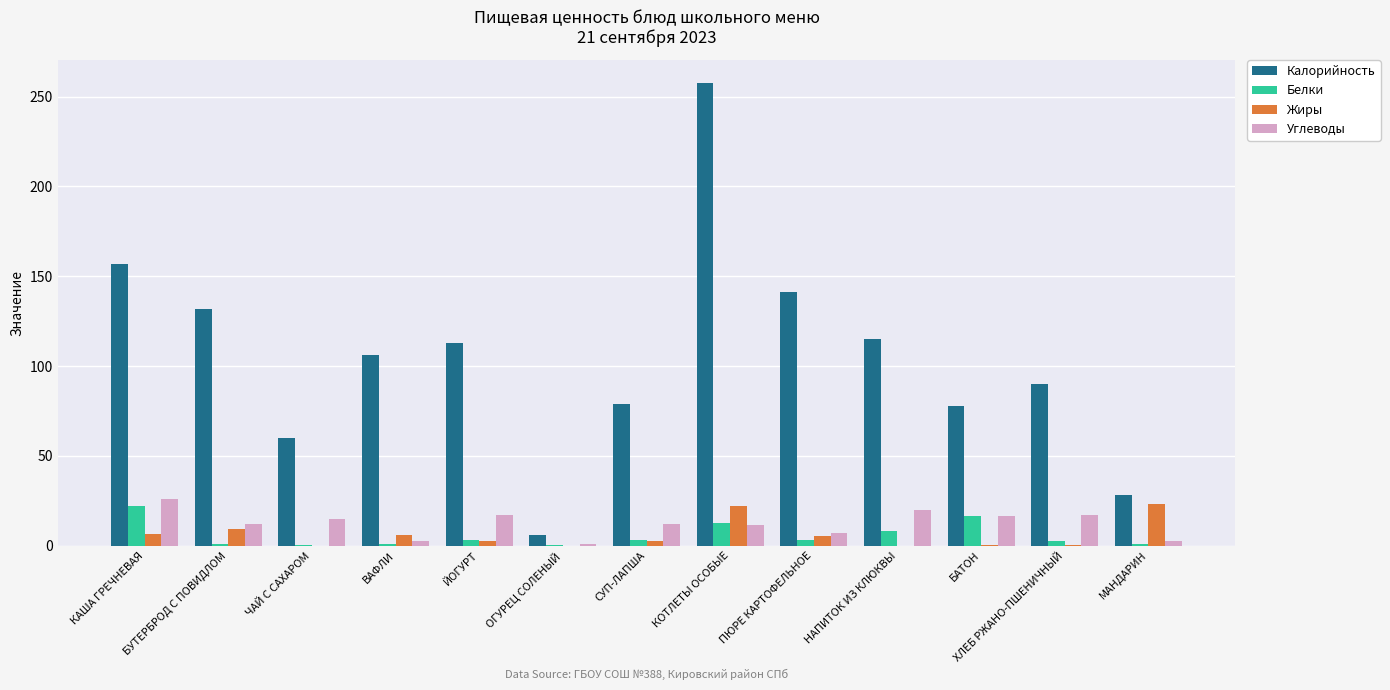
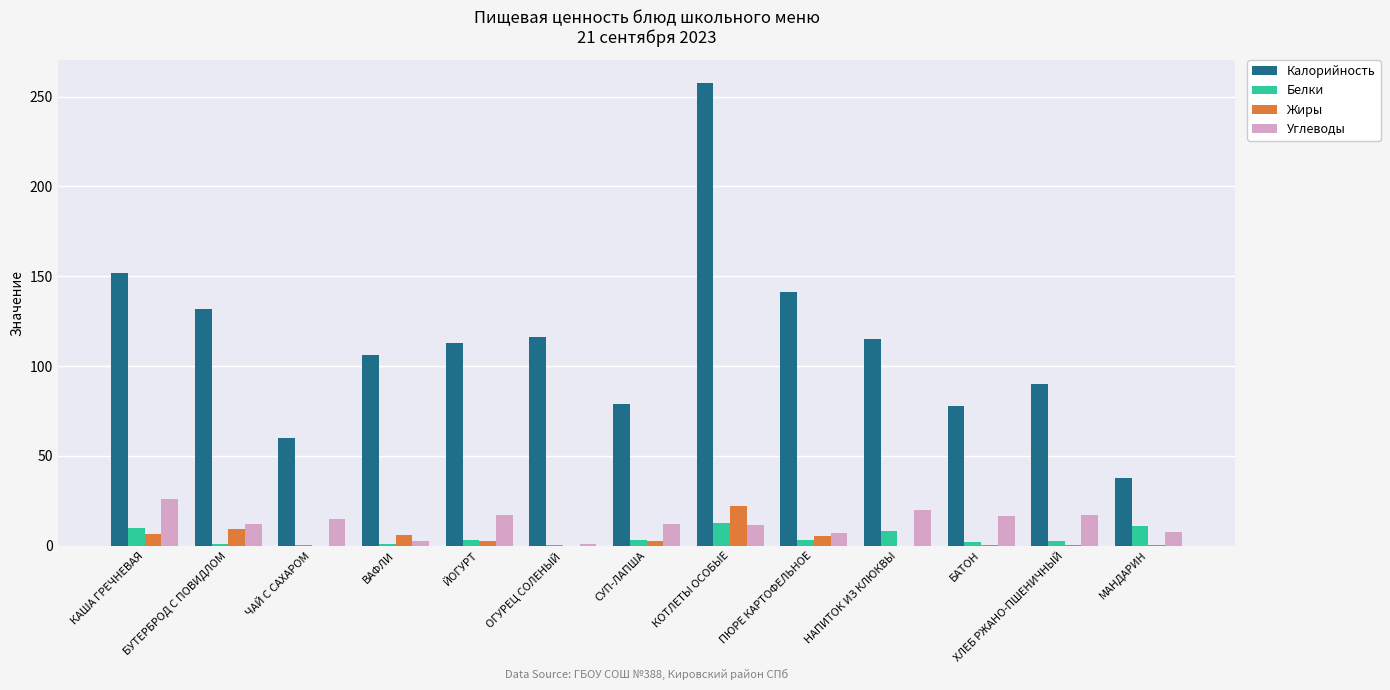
Калорийность, КАША ГРЕЧНЕВАЯ: 157 -> 152
Белки, КАША ГРЕЧНЕВАЯ: 22 -> 10
Калорийность, ОГУРЕЦ СОЛЕНЫЙ: 6 -> 116
Белки, БАТОН: 17 -> 2
Калорийность, МАНДАРИН: 28 -> 38
Белки, МАНДАРИН: 1 -> 11
Жиры, МАНДАРИН: 23 -> 0
Углеводы, МАНДАРИН: 3 -> 8
